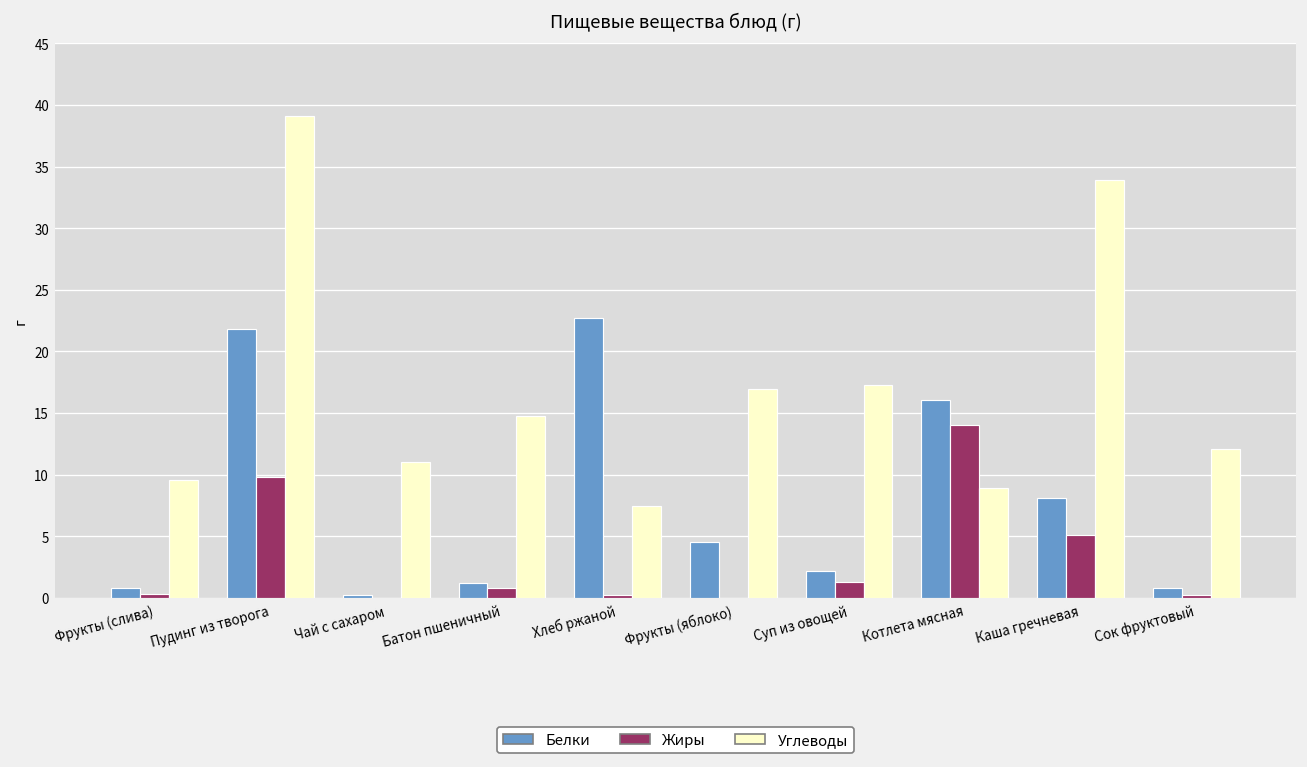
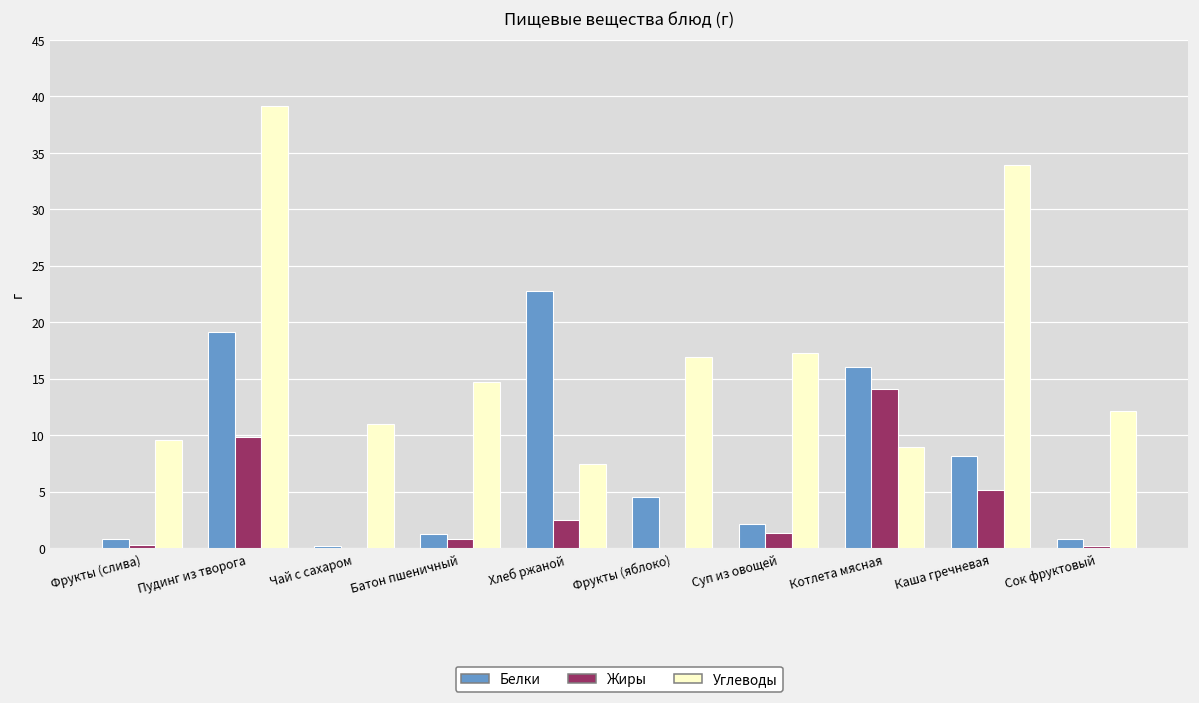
Белки, Пудинг из творога: 21.9 -> 19.2
Жиры, Хлеб ржаной: 0.2 -> 2.5
